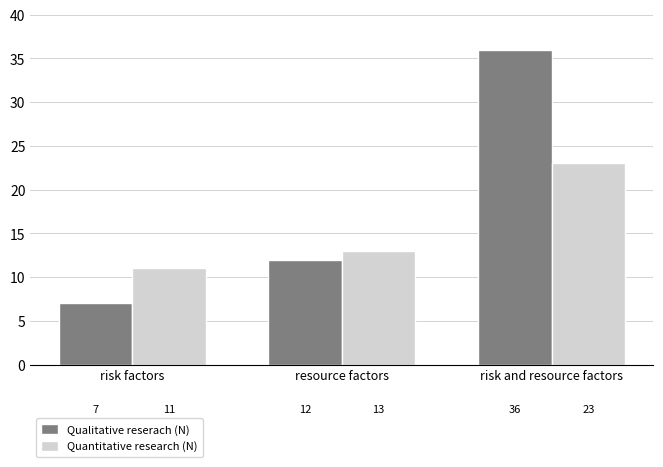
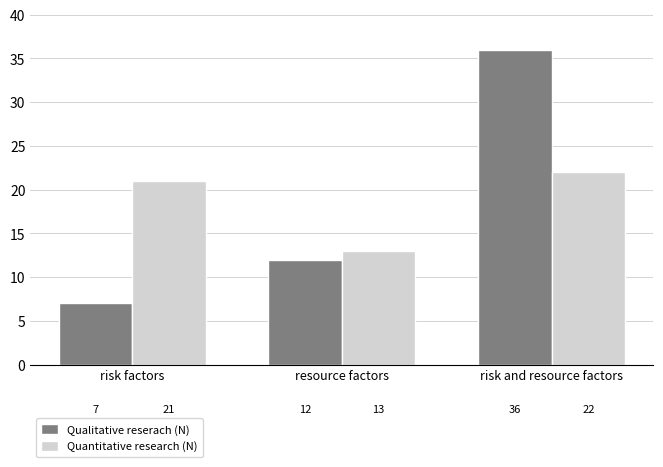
Quantitative research (N), risk factors: 11 -> 21
Quantitative research (N), risk and resource factors: 23 -> 22
